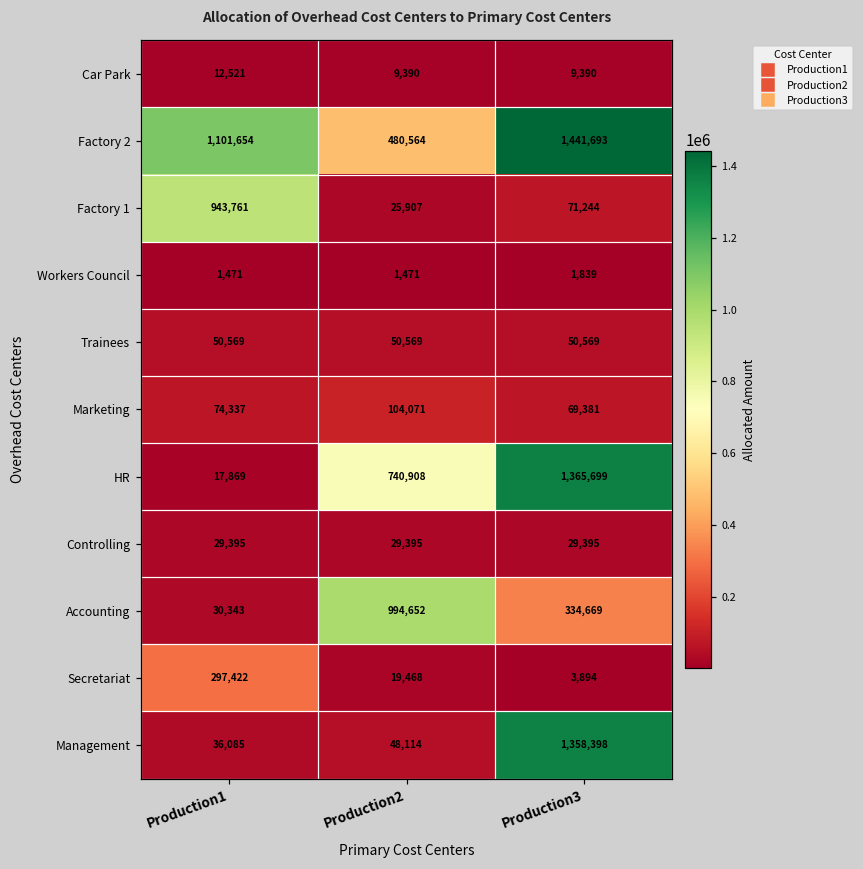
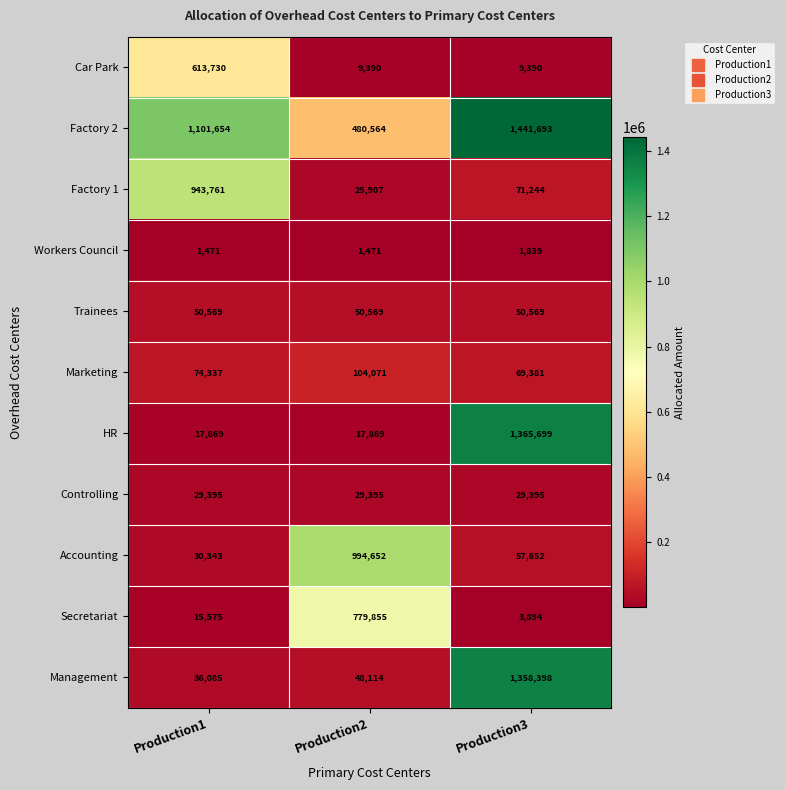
Car Park, Production1: 12,521 -> 613,730
HR, Production2: 740,908 -> 17,869
Accounting, Production3: 334,669 -> 57,652
Secretariat, Production1: 297,422 -> 15,575
Secretariat, Production2: 19,468 -> 779,855
